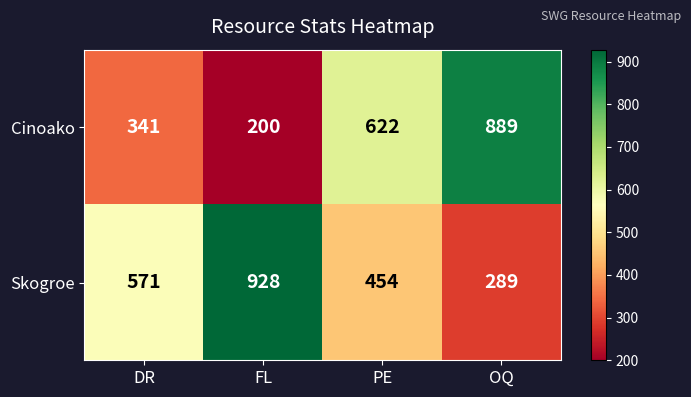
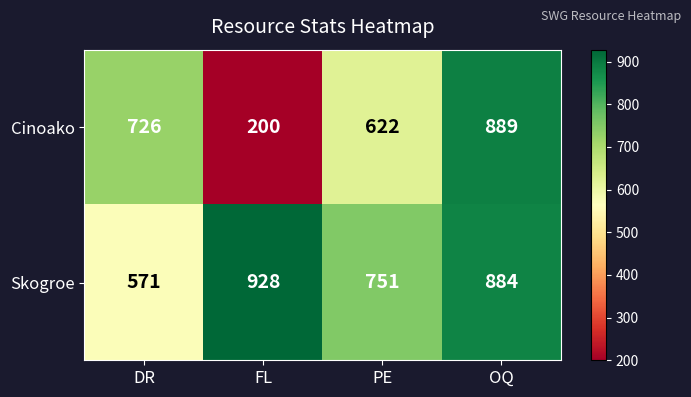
Cinoako, DR: 341 -> 726
Skogroe, PE: 454 -> 751
Skogroe, OQ: 289 -> 884
